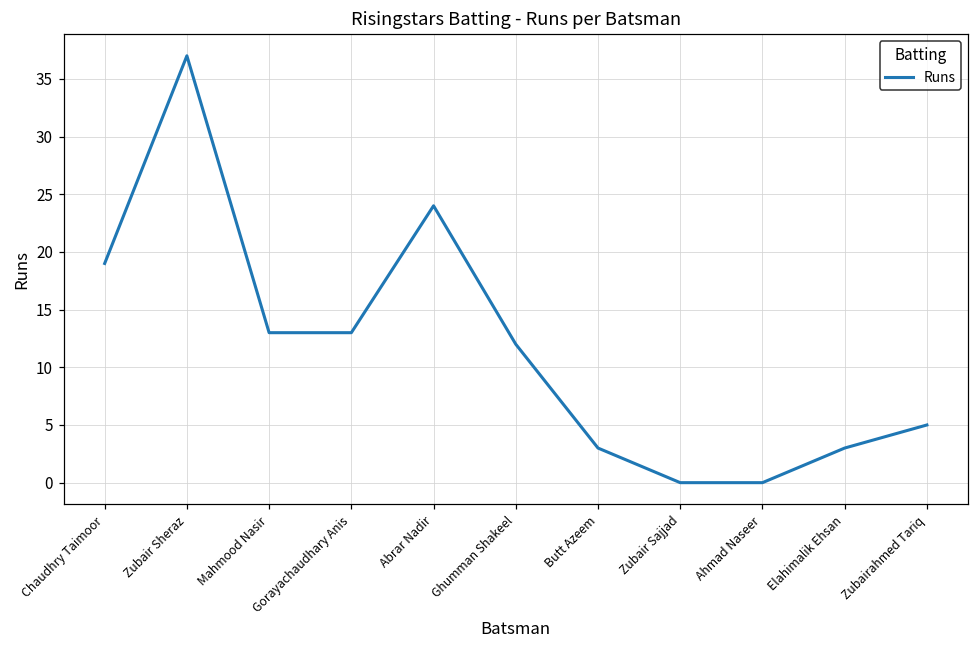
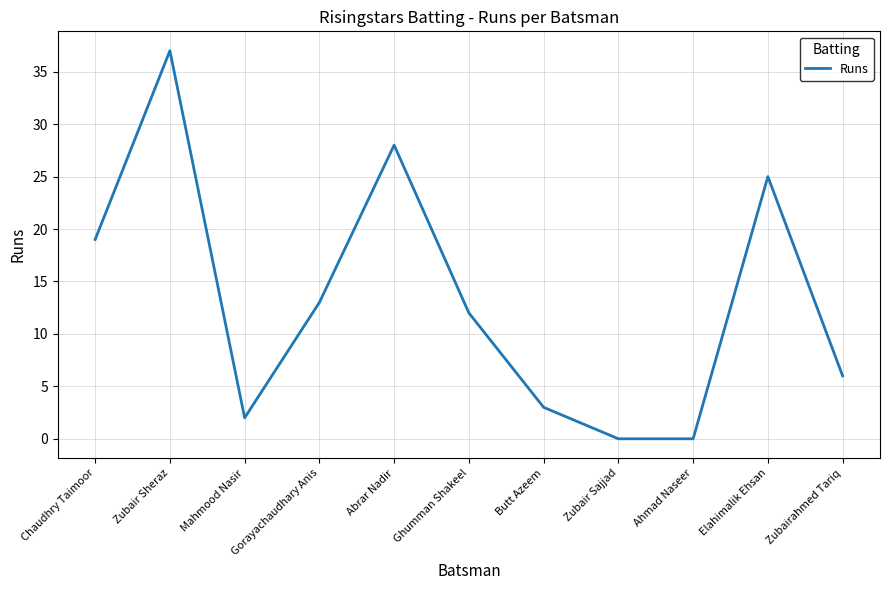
Mahmood Nasir: 13 -> 2
Abrar Nadir: 24 -> 28
Elahimalik Ehsan: 3 -> 25
Zubairahmed Tariq: 5 -> 6
